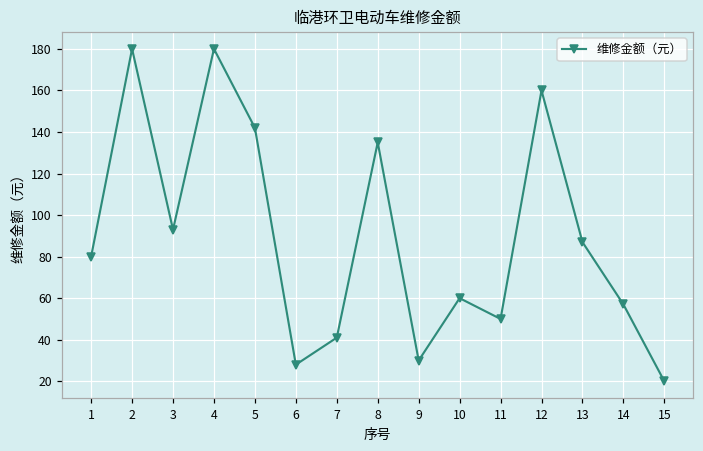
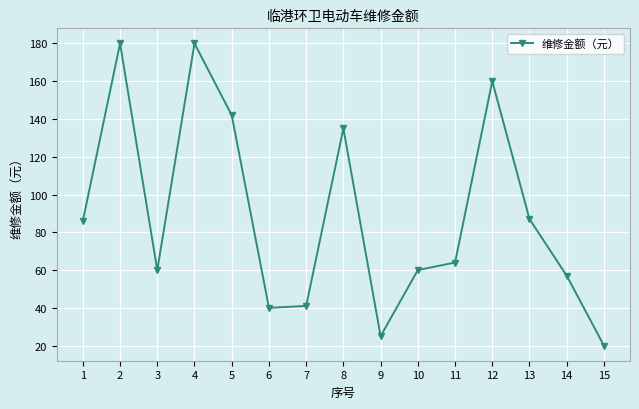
1: 80 -> 86
3: 93 -> 60
6: 28 -> 40
9: 30 -> 25
11: 50 -> 64
